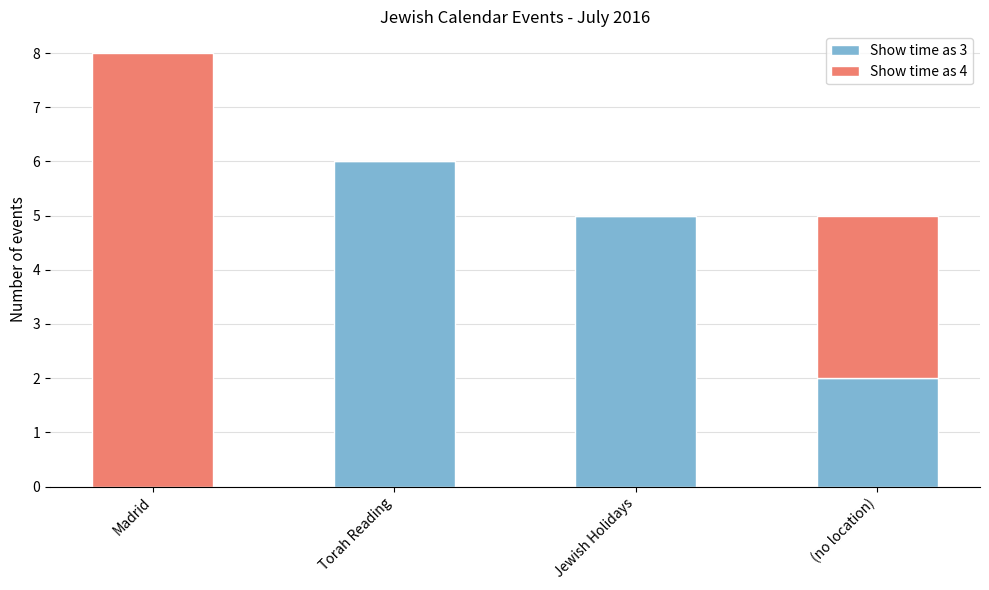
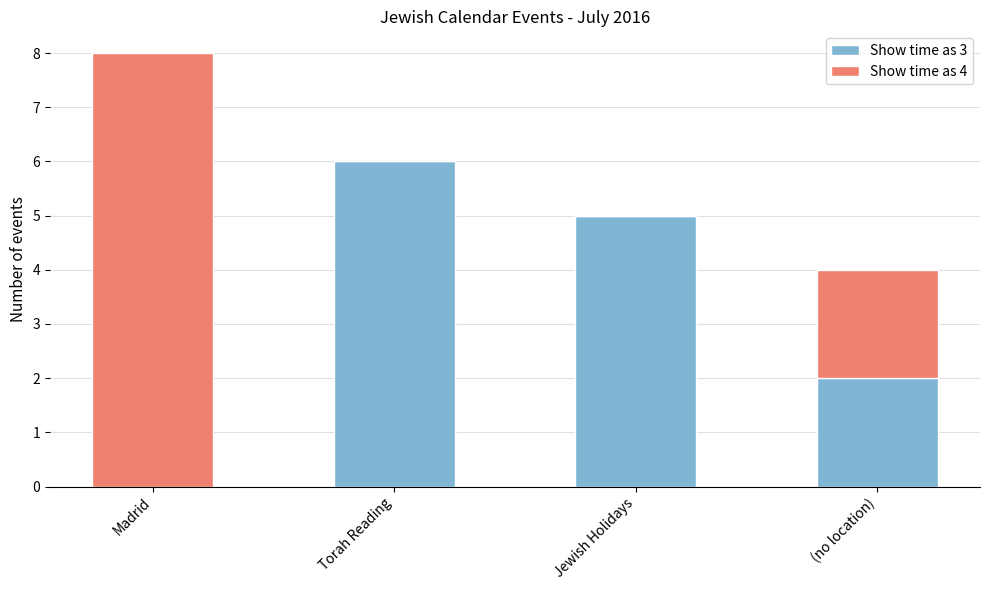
Show time as 4, (no location): 3 -> 2
